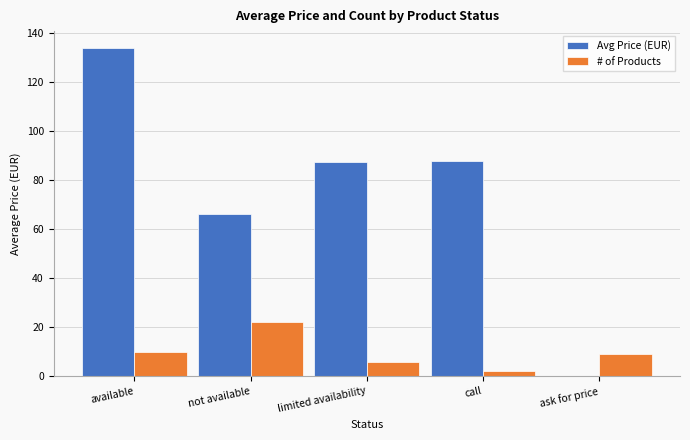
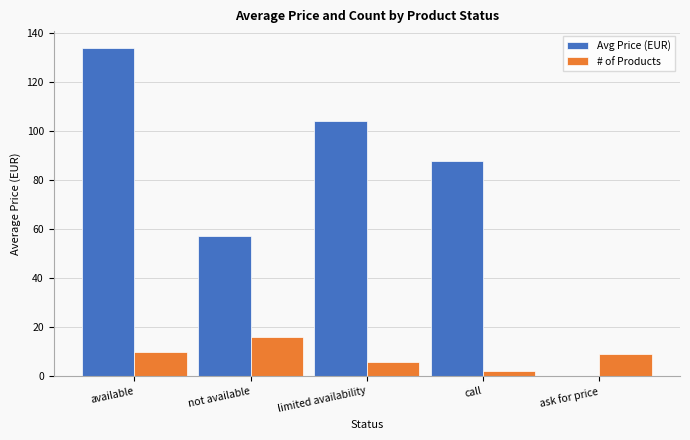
Avg Price (EUR), not available: 66 -> 57
# of Products, not available: 22 -> 16
Avg Price (EUR), limited availability: 87 -> 104
